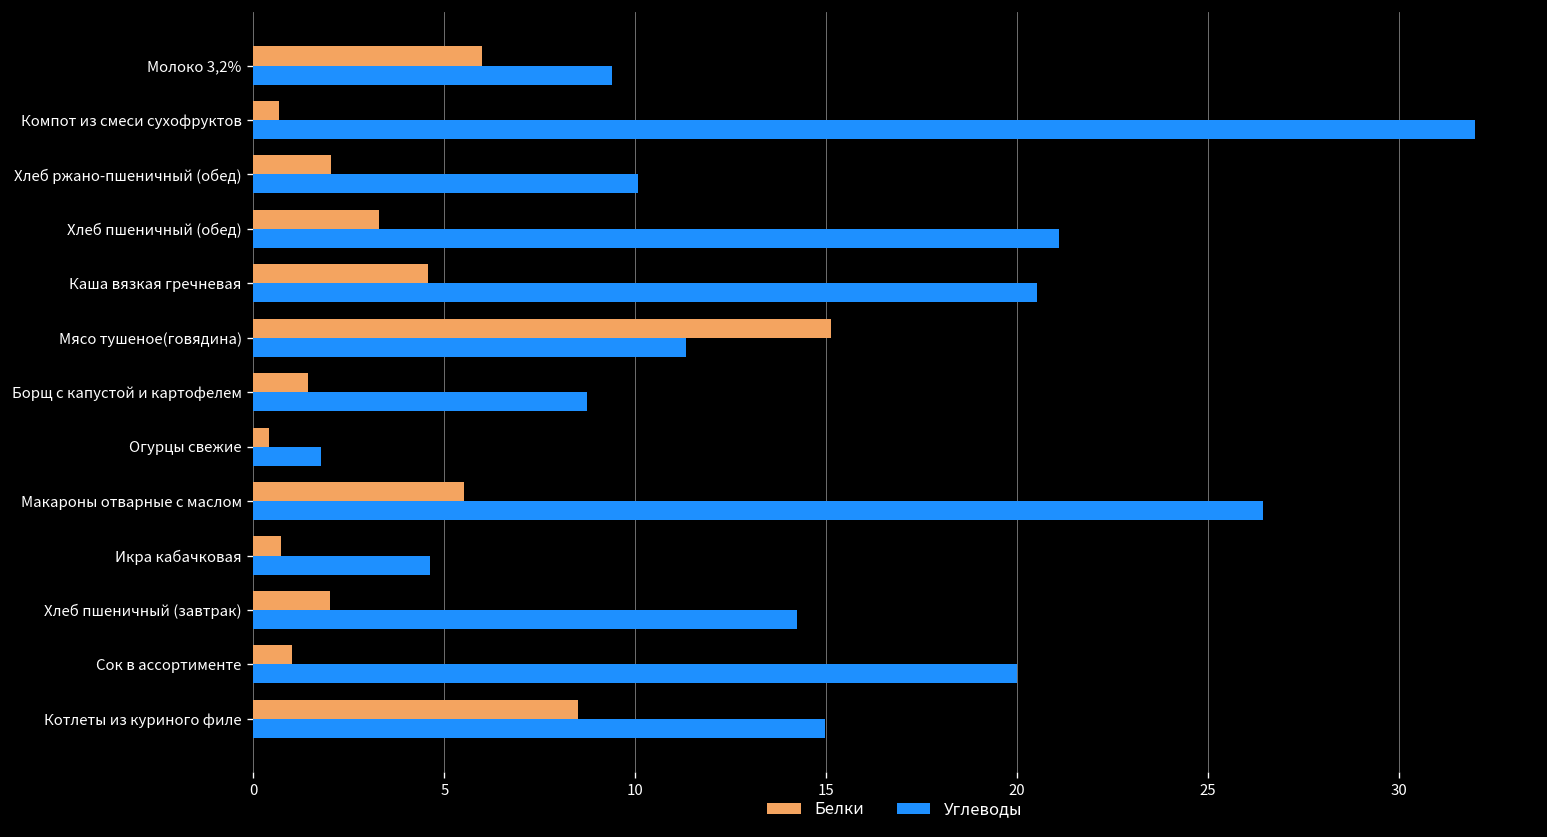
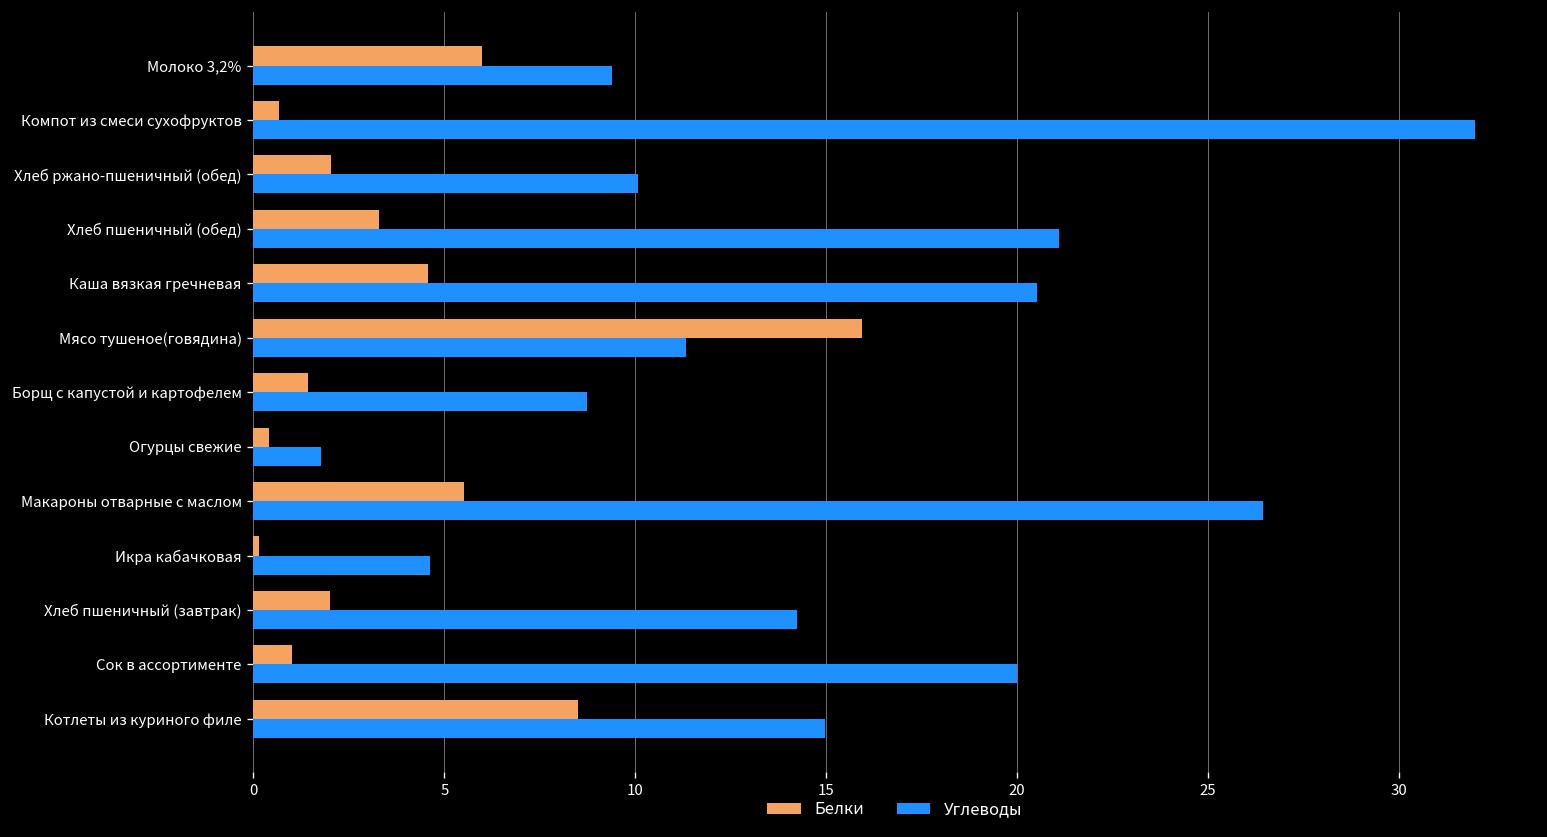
Белки, Мясо тушеное(говядина): 15.1 -> 15.9
Белки, Икра кабачковая: 0.7 -> 0.2
